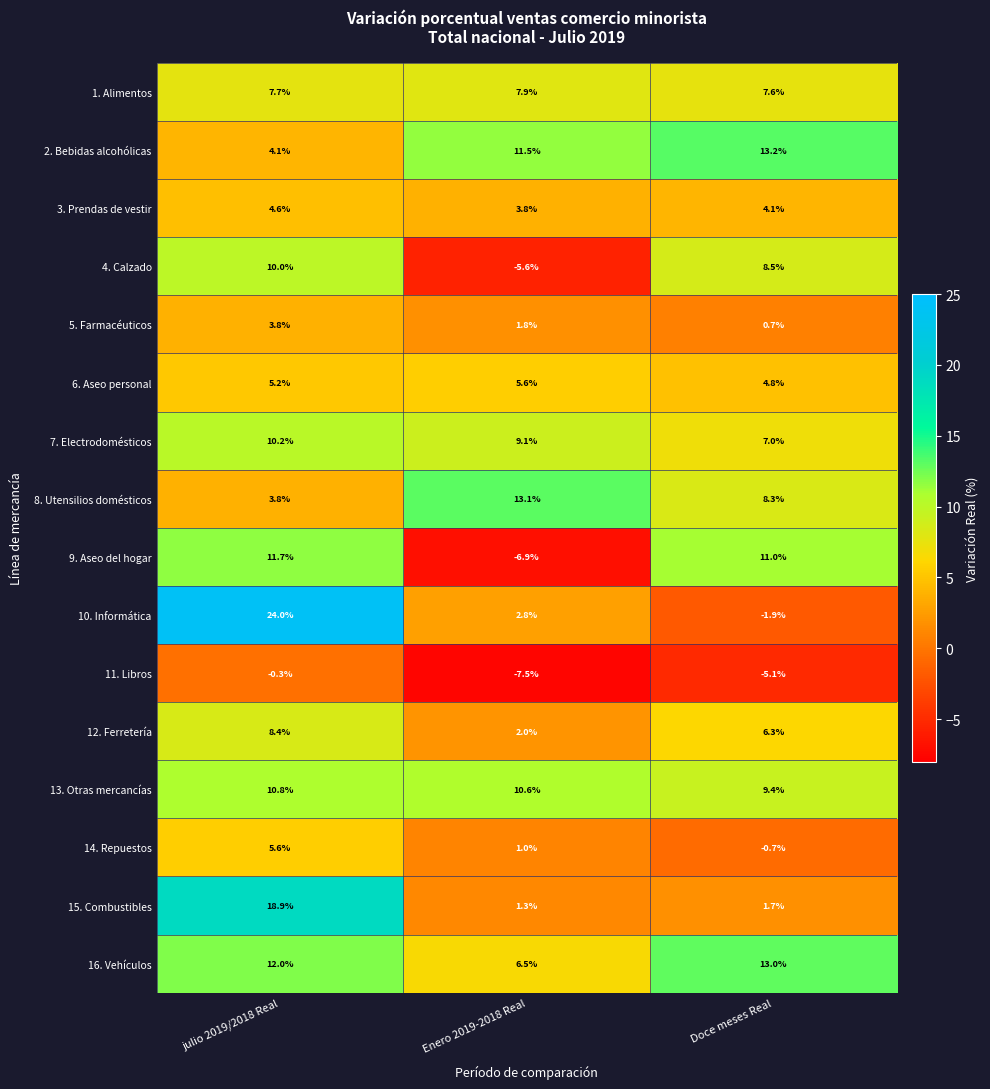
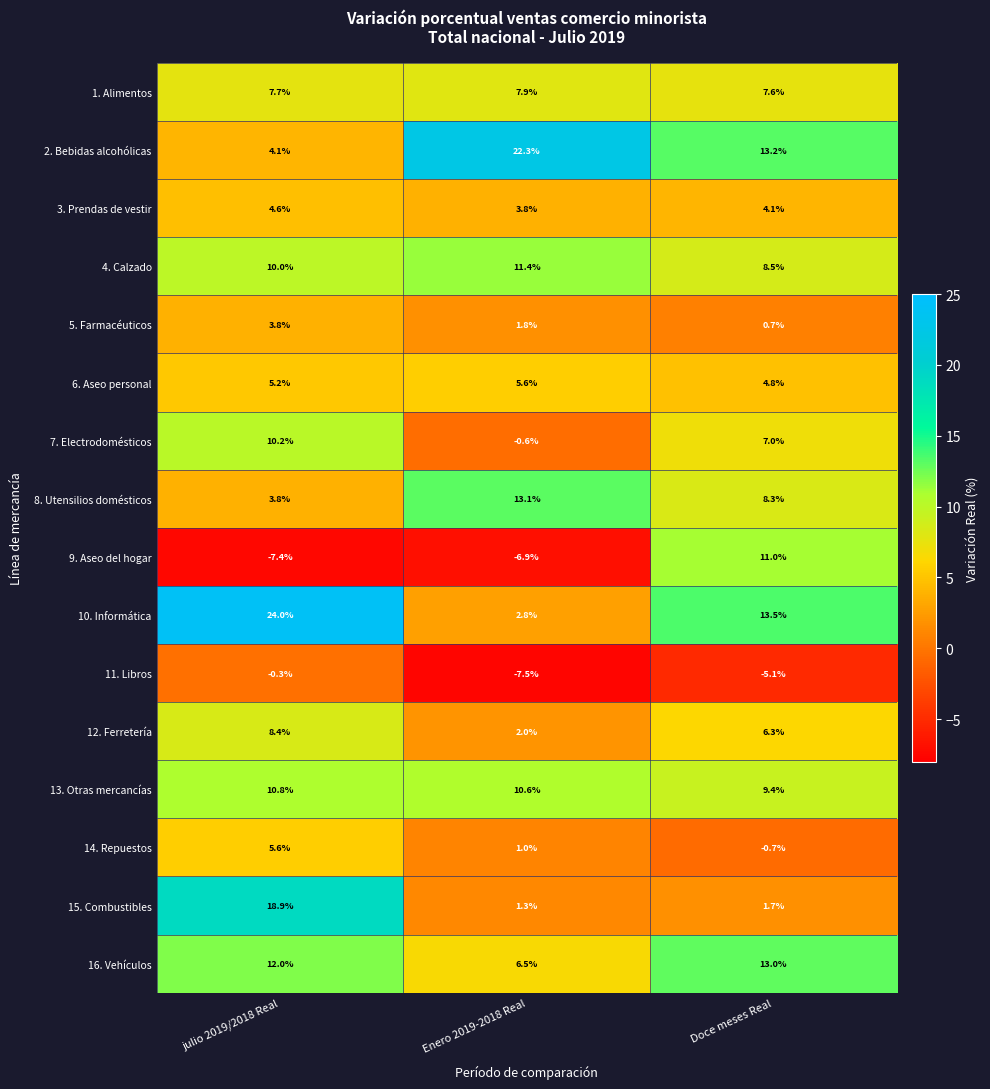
2. Bebidas alcohólicas, Enero 2019-2018 Real: 11.5% -> 22.3%
4. Calzado, Enero 2019-2018 Real: -5.6% -> 11.4%
7. Electrodomésticos, Enero 2019-2018 Real: 9.1% -> -0.6%
9. Aseo del hogar, julio 2019/2018 Real: 11.7% -> -7.4%
10. Informática, Doce meses Real: -1.9% -> 13.5%
